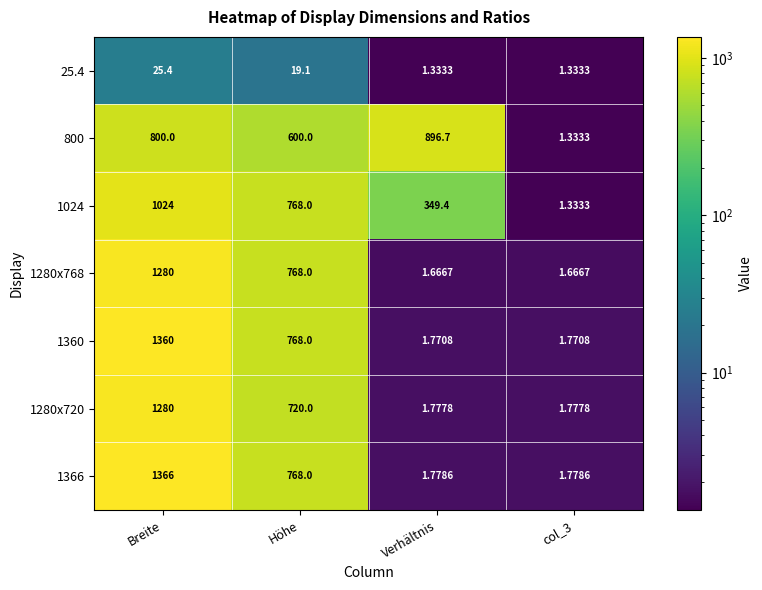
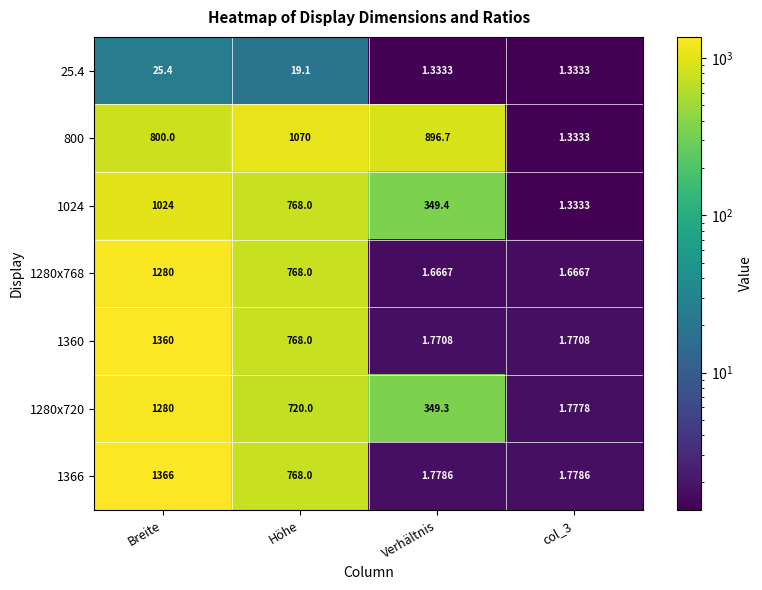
800, Höhe: 600.0 -> 1070
1280x720, Verhältnis: 1.7778 -> 349.3
